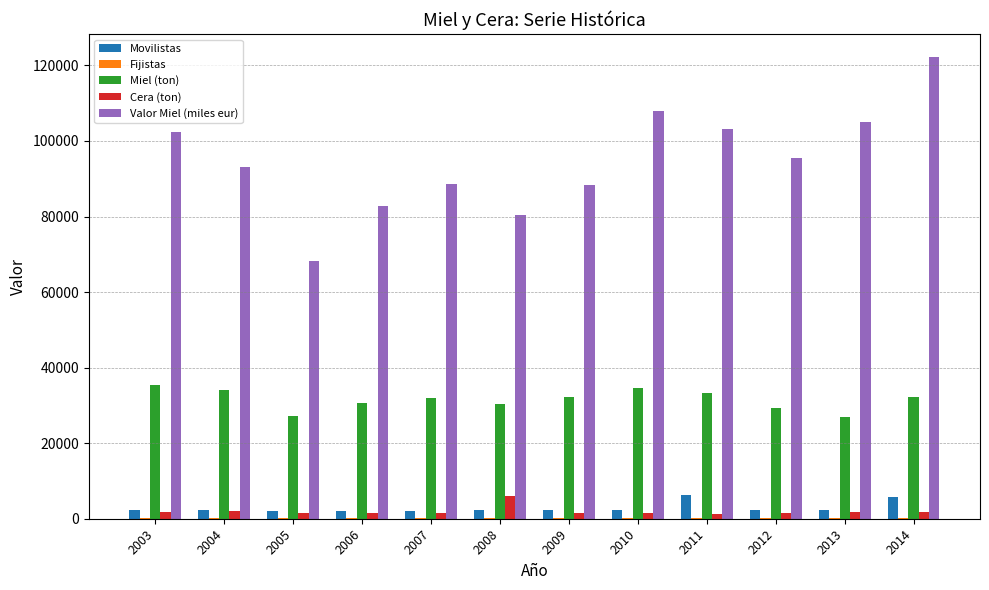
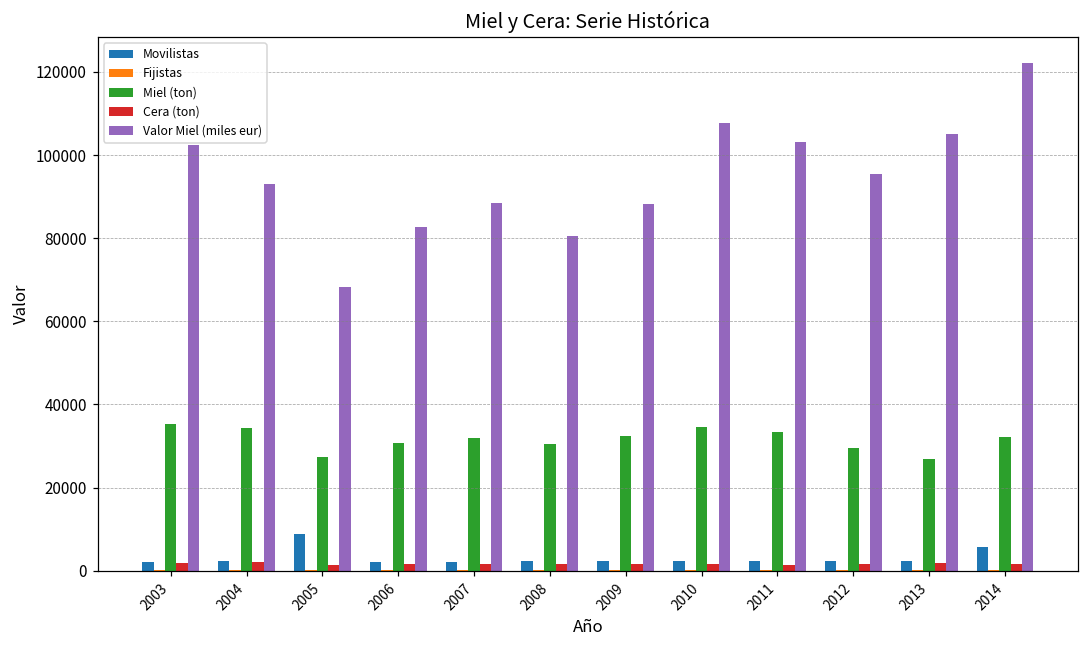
Movilistas, 2005: 2000 -> 9000
Cera (ton), 2008: 6000 -> 2000
Movilistas, 2011: 6000 -> 2000
